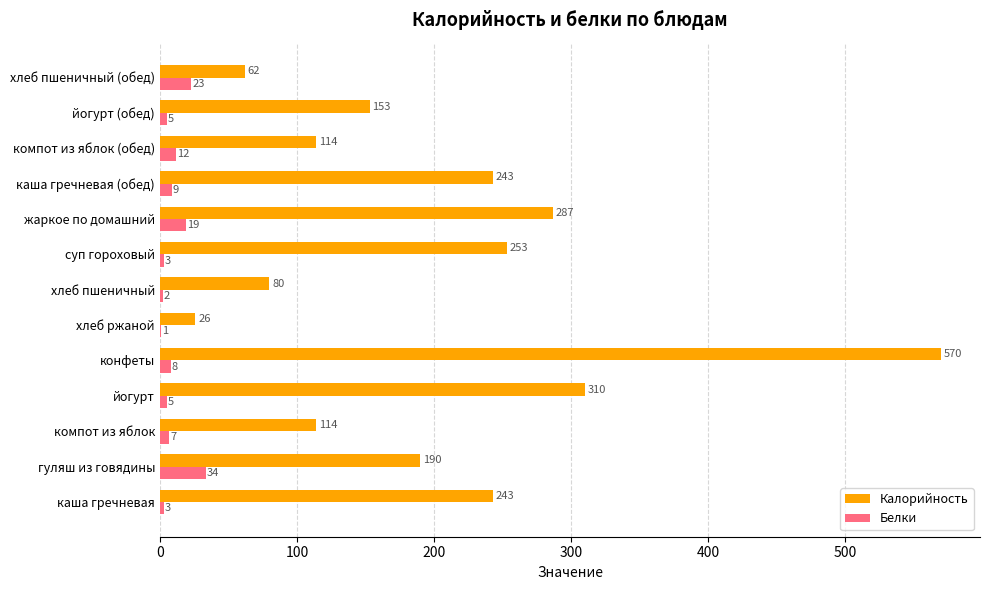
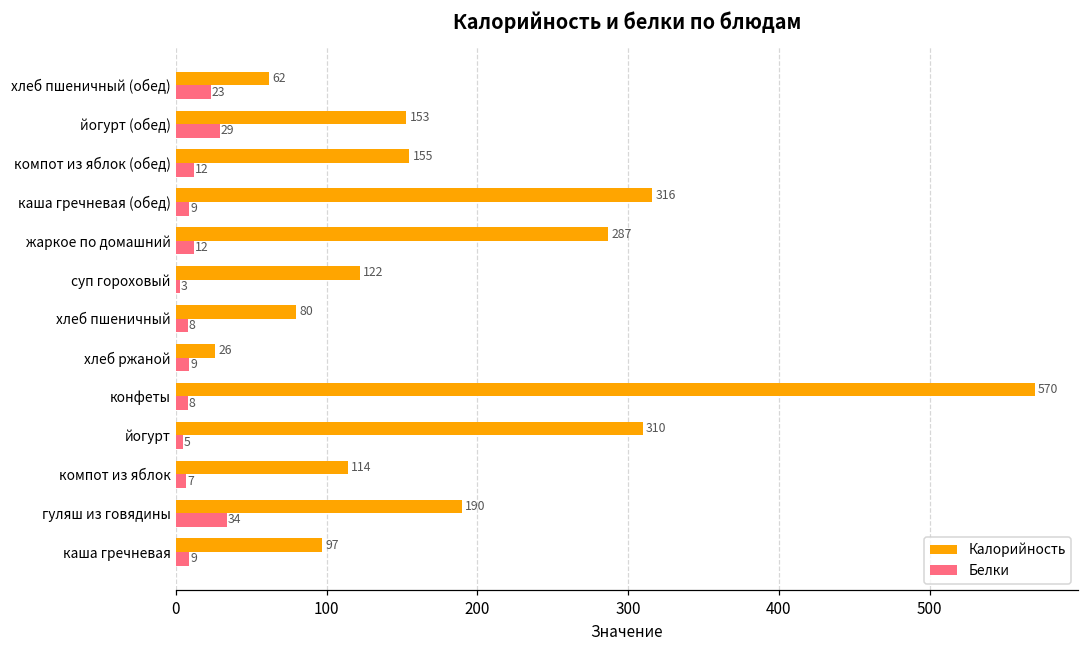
Белки, йогурт (обед): 5 -> 29
Калорийность, компот из яблок (обед): 114 -> 155
Калорийность, каша гречневая (обед): 243 -> 316
Белки, жаркое по домашний: 19 -> 12
Калорийность, суп гороховый: 253 -> 122
Белки, хлеб пшеничный: 2 -> 8
Белки, хлеб ржаной: 1 -> 9
Калорийность, каша гречневая: 243 -> 97
Белки, каша гречневая: 3 -> 9
